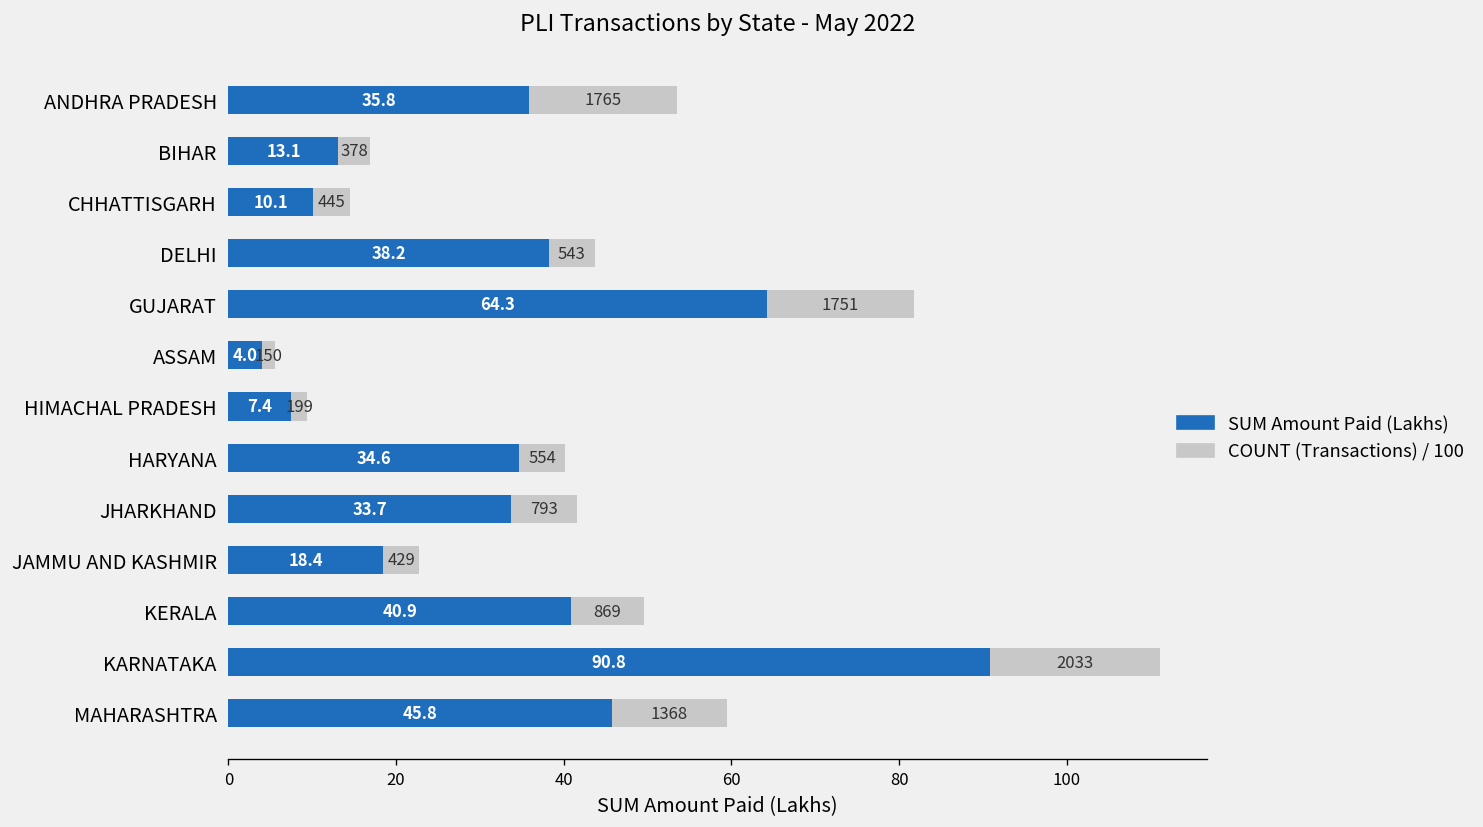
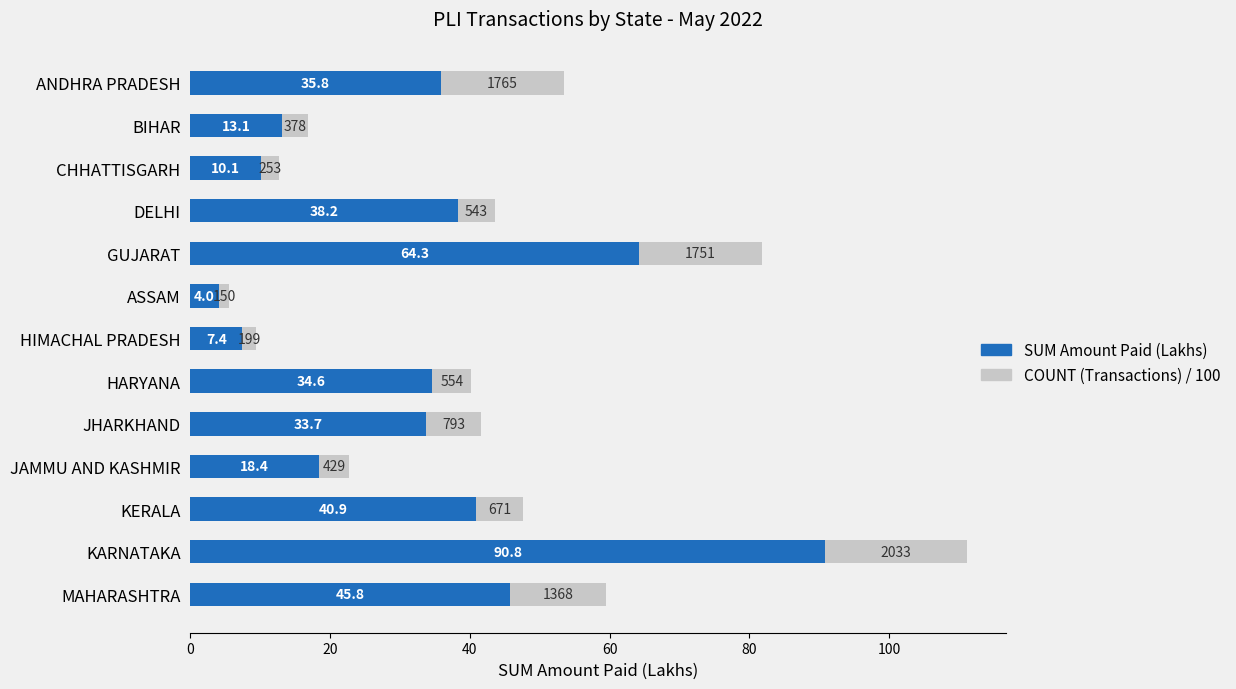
COUNT (Transactions) / 100, CHHATTISGARH: 445 -> 253
COUNT (Transactions) / 100, KERALA: 869 -> 671
